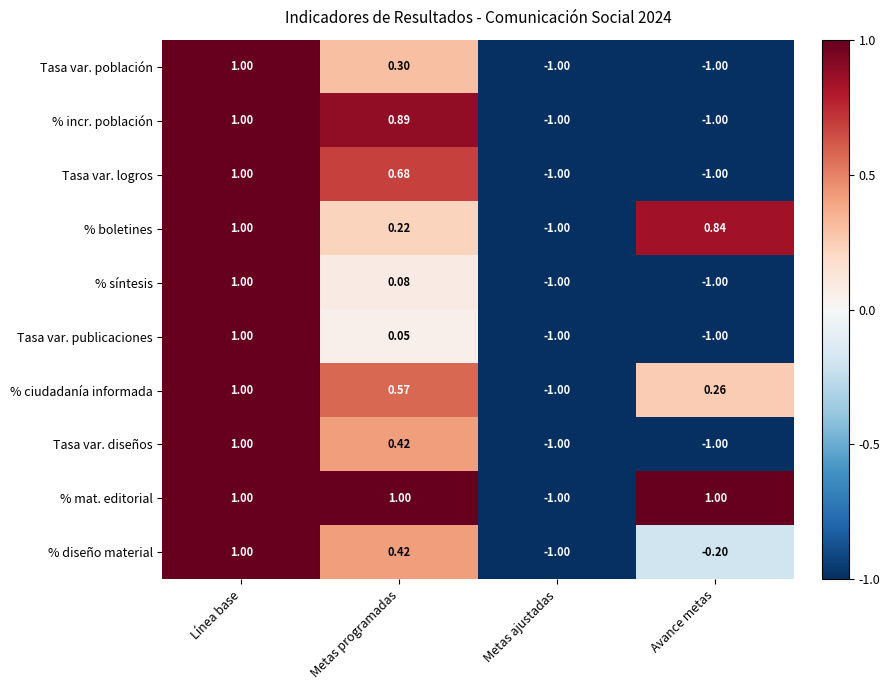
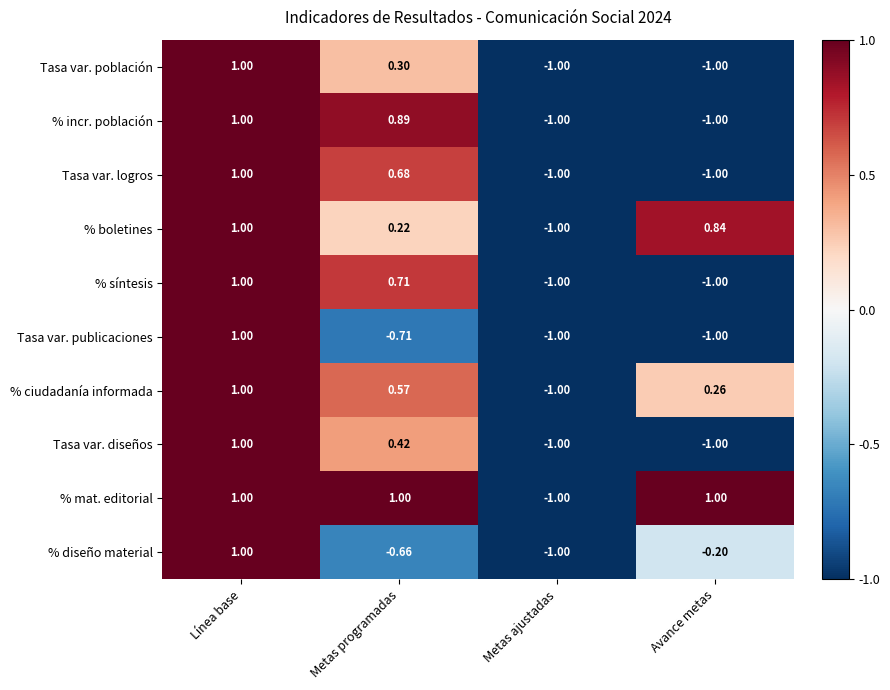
% síntesis, Metas programadas: 0.08 -> 0.71
Tasa var. publicaciones, Metas programadas: 0.05 -> -0.71
% diseño material, Metas programadas: 0.42 -> -0.66
